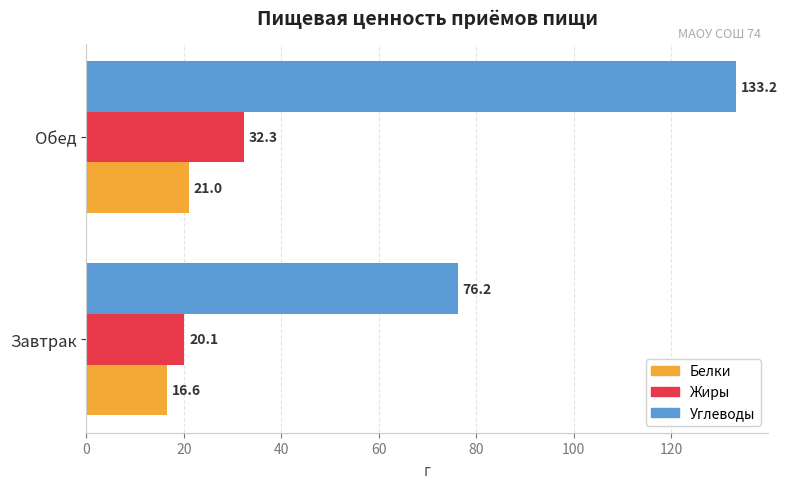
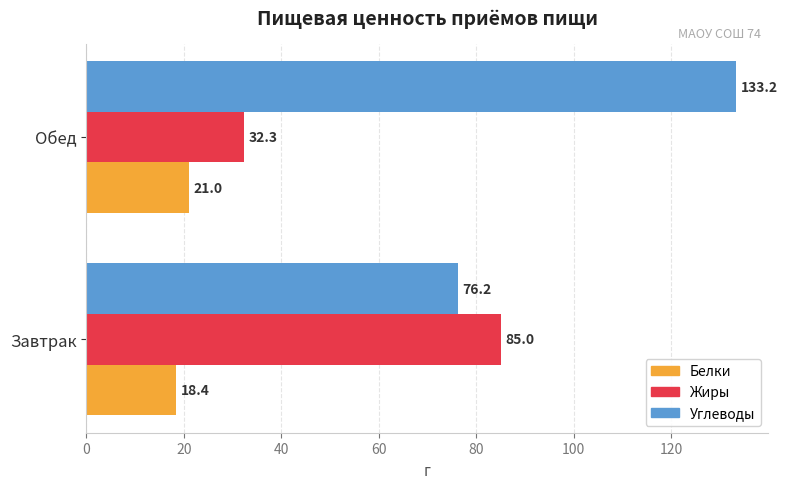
Жиры, Завтрак: 20.1 -> 85.0
Белки, Завтрак: 16.6 -> 18.4
